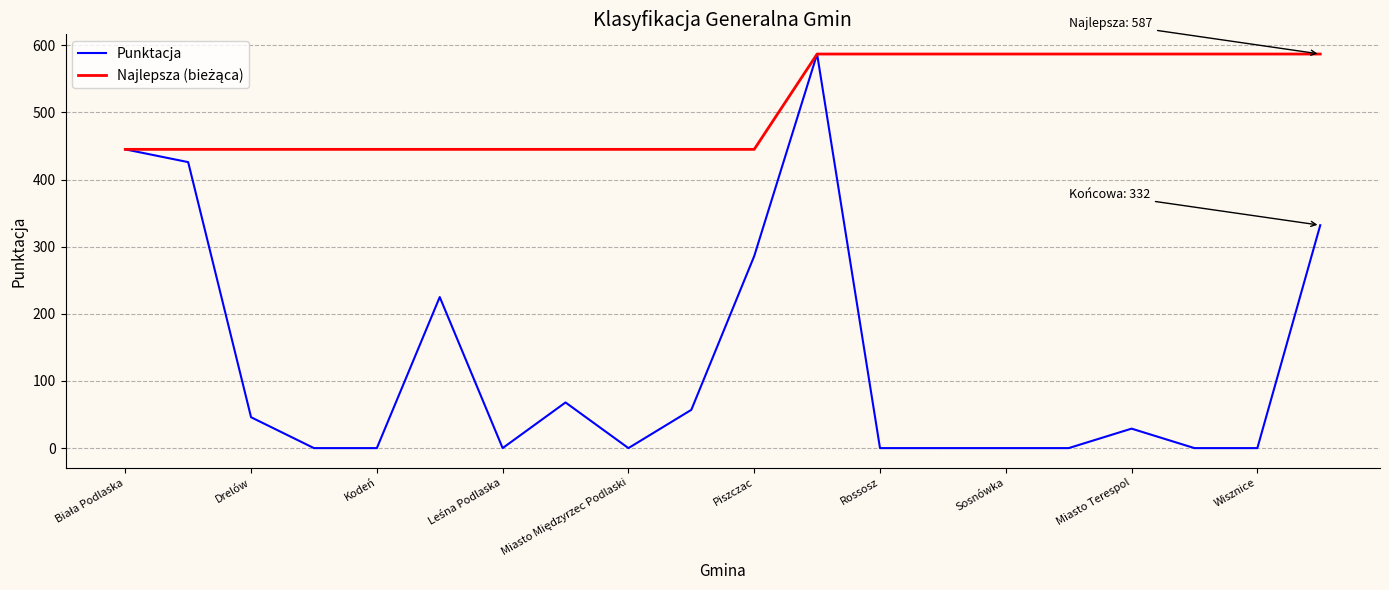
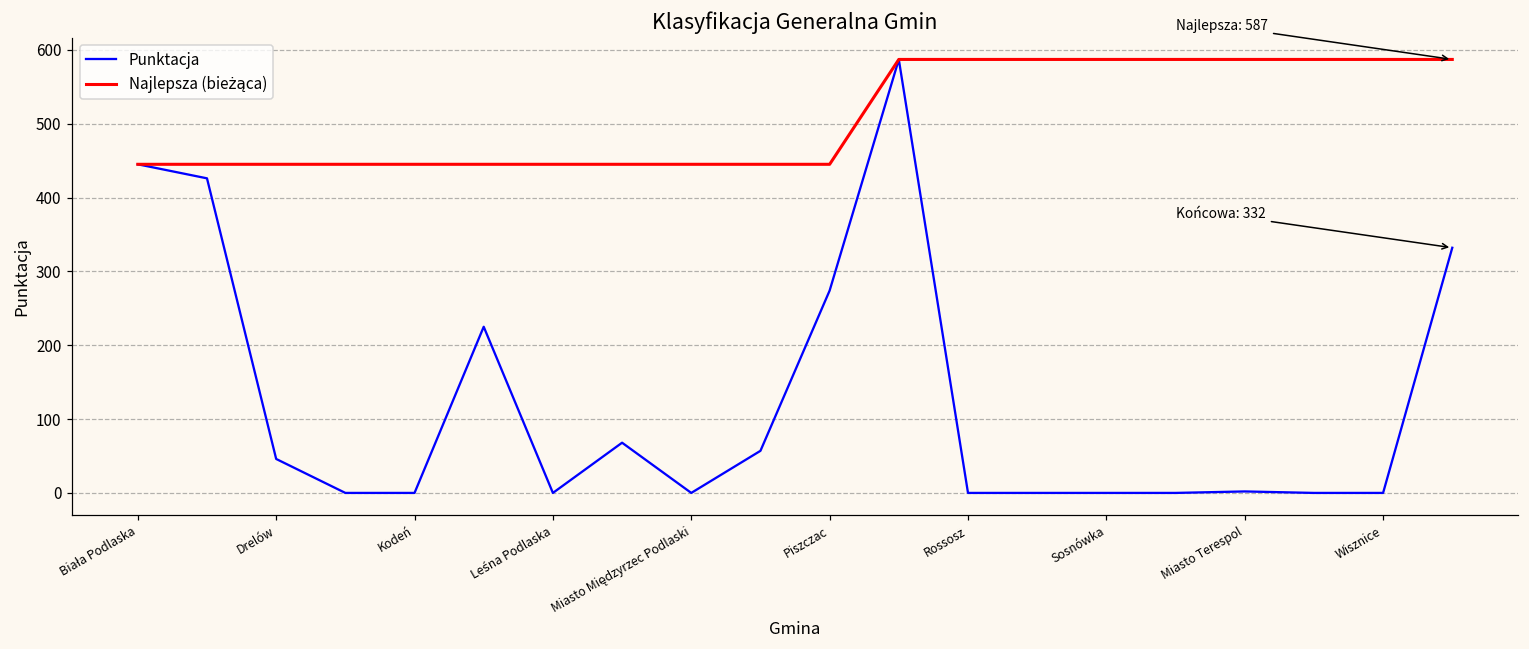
Punktacja, Piszczac: 290 -> 270
Punktacja, Miasto Terespol: 30 -> 0
